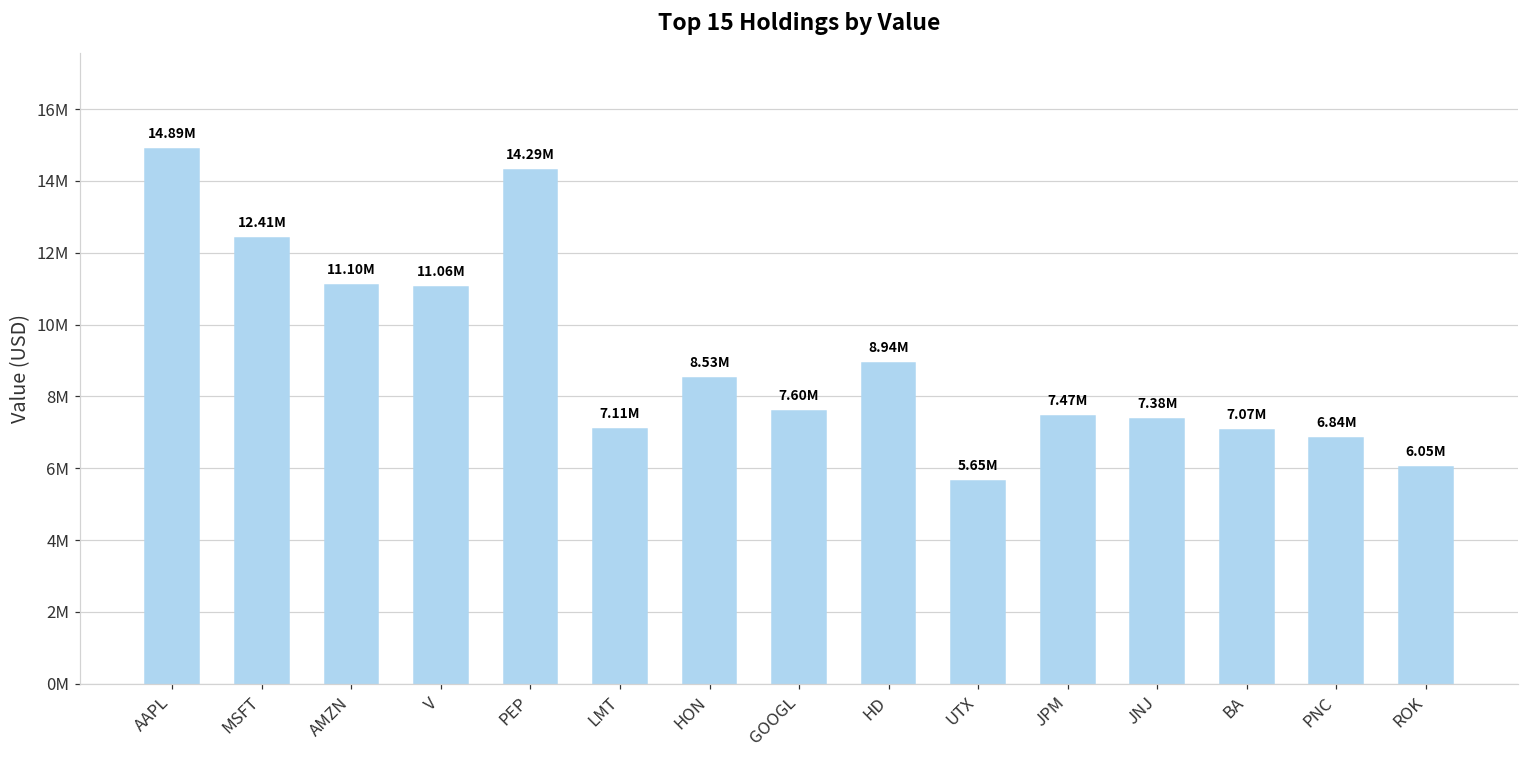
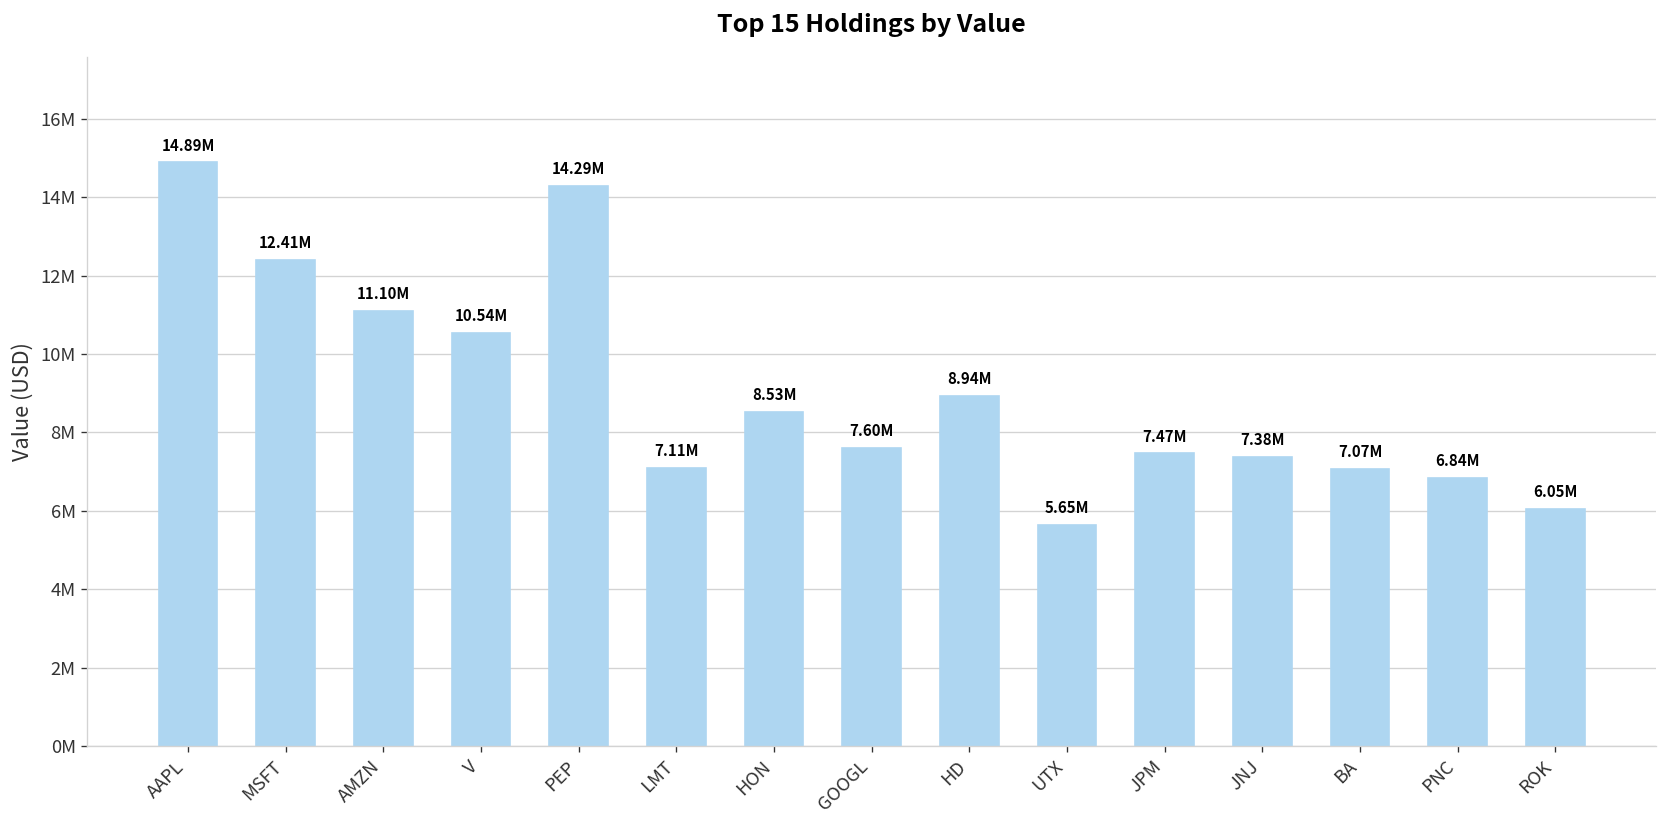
V: 11.06M -> 10.54M
